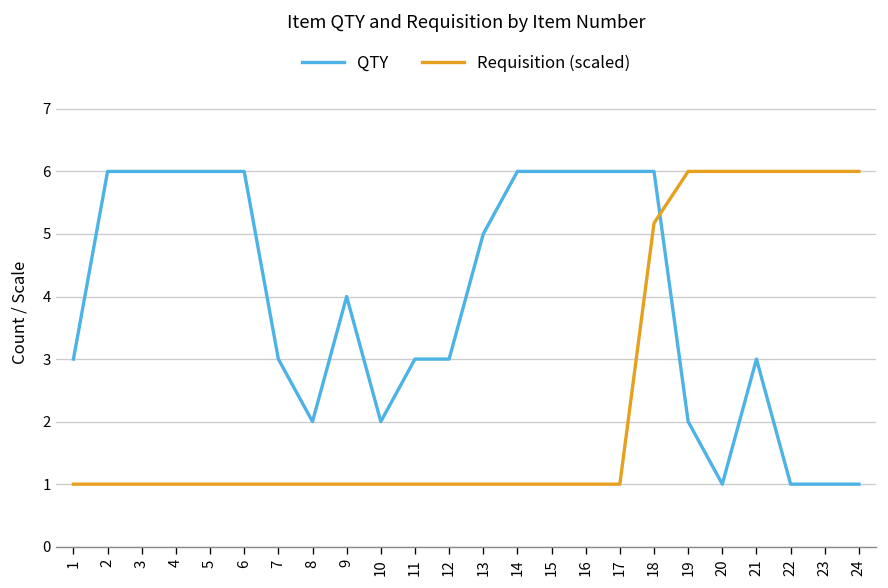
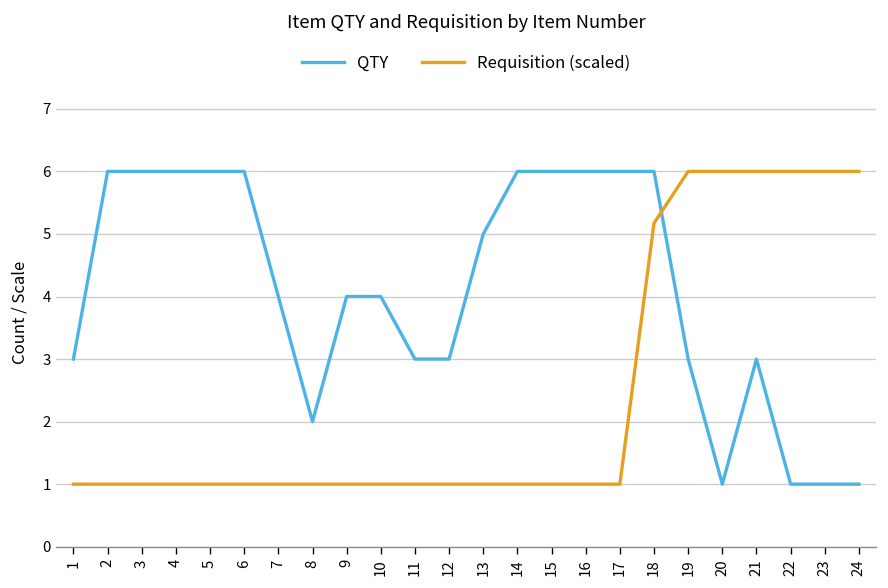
QTY, 7: 3 -> 4
QTY, 10: 2 -> 4
QTY, 19: 2 -> 3
